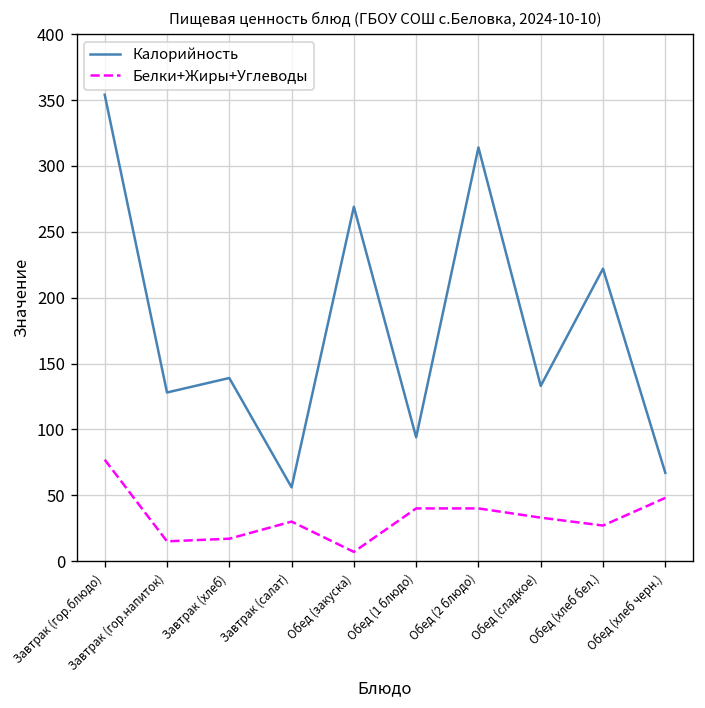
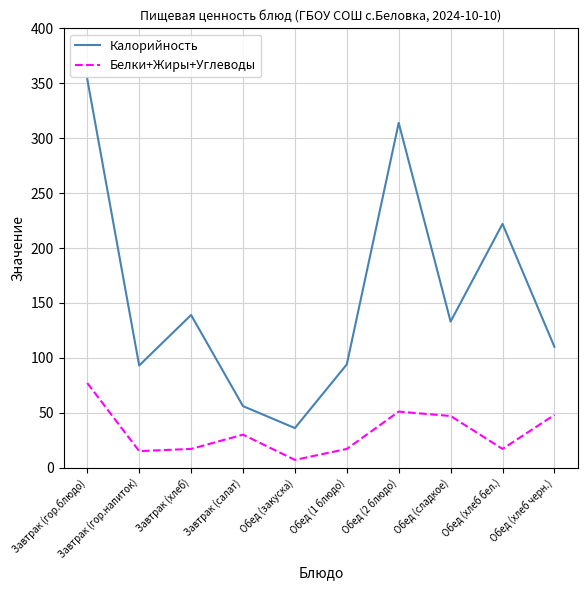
Калорийность, Завтрак (гор.напиток): 128 -> 93
Калорийность, Обед (закуска): 269 -> 36
Белки+Жиры+Углеводы, Обед (1 блюдо): 40 -> 17
Белки+Жиры+Углеводы, Обед (2 блюдо): 40 -> 51
Белки+Жиры+Углеводы, Обед (сладкое): 33 -> 47
Белки+Жиры+Углеводы, Обед (хлеб бел.): 27 -> 17
Калорийность, Обед (хлеб черн.): 67 -> 110
